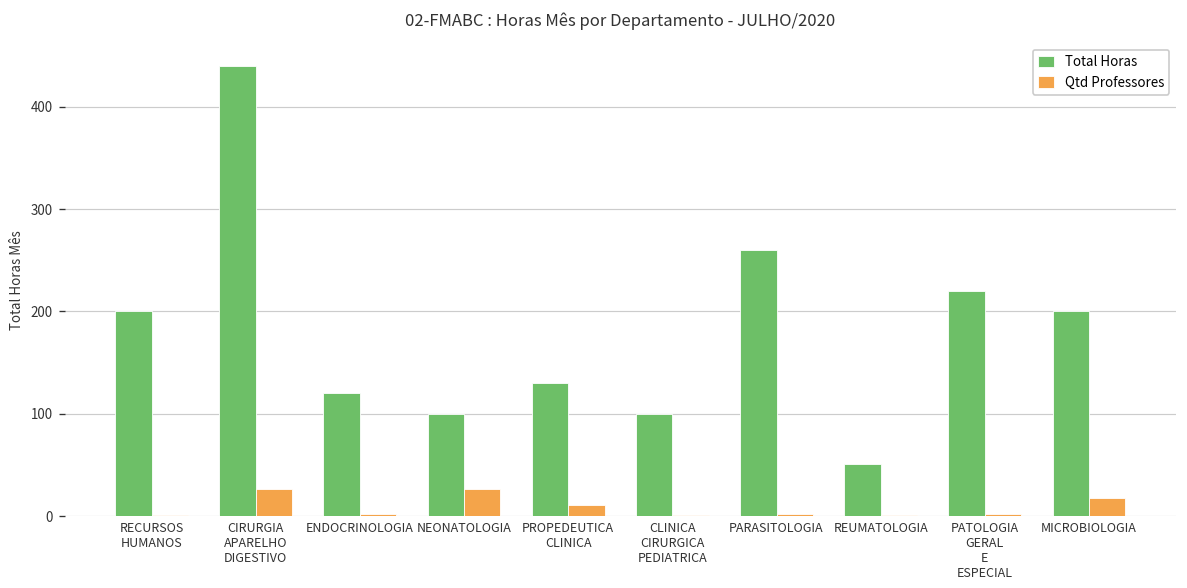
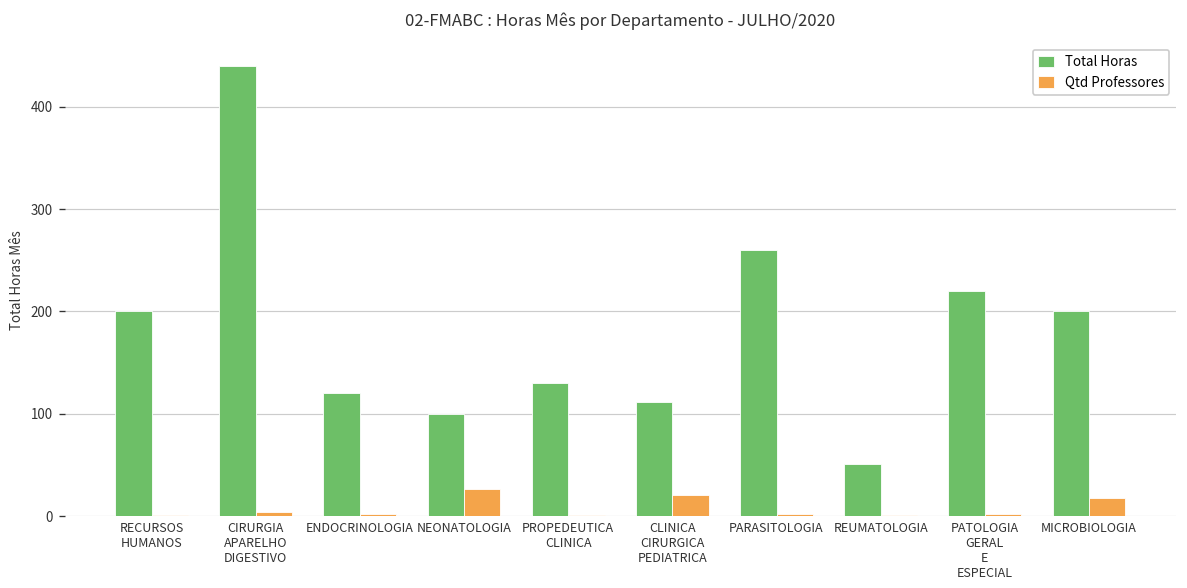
Qtd Professores, CIRURGIA APARELHO DIGESTIVO: 30 -> 0
Qtd Professores, PROPEDEUTICA CLINICA: 10 -> 0
Total Horas, CLINICA CIRURGICA PEDIATRICA: 100 -> 110
Qtd Professores, CLINICA CIRURGICA PEDIATRICA: 0 -> 20
